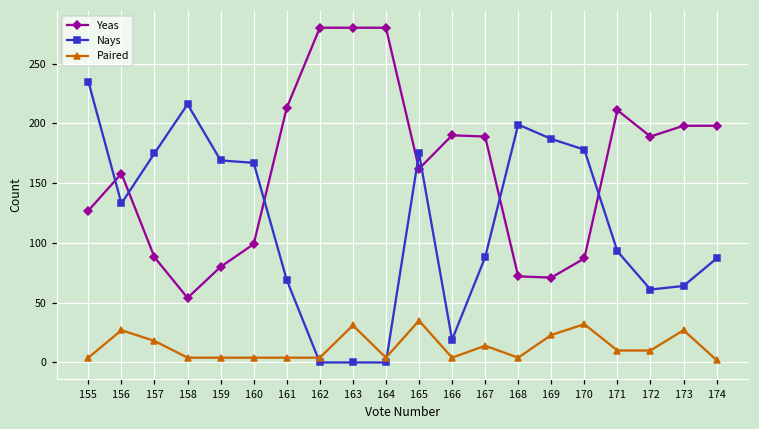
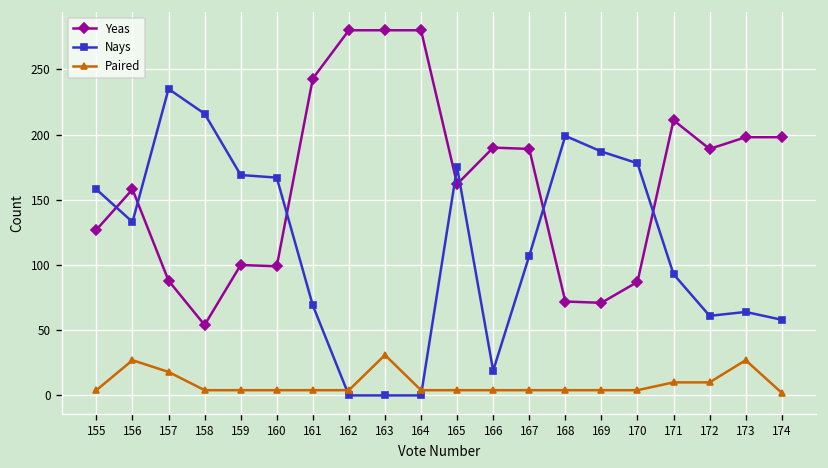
Nays, 155: 235 -> 158
Nays, 157: 175 -> 235
Yeas, 159: 80 -> 100
Yeas, 161: 213 -> 243
Paired, 165: 35 -> 4
Nays, 167: 88 -> 107
Paired, 167: 14 -> 4
Paired, 169: 23 -> 4
Paired, 170: 32 -> 4
Nays, 174: 87 -> 58
